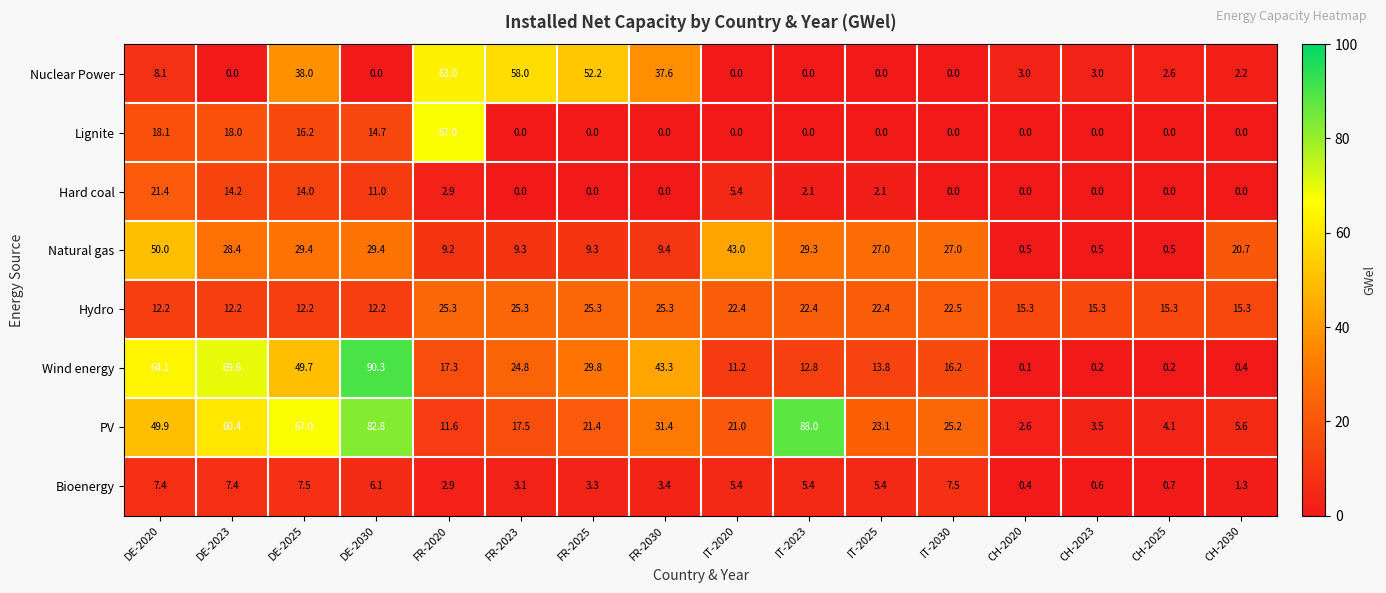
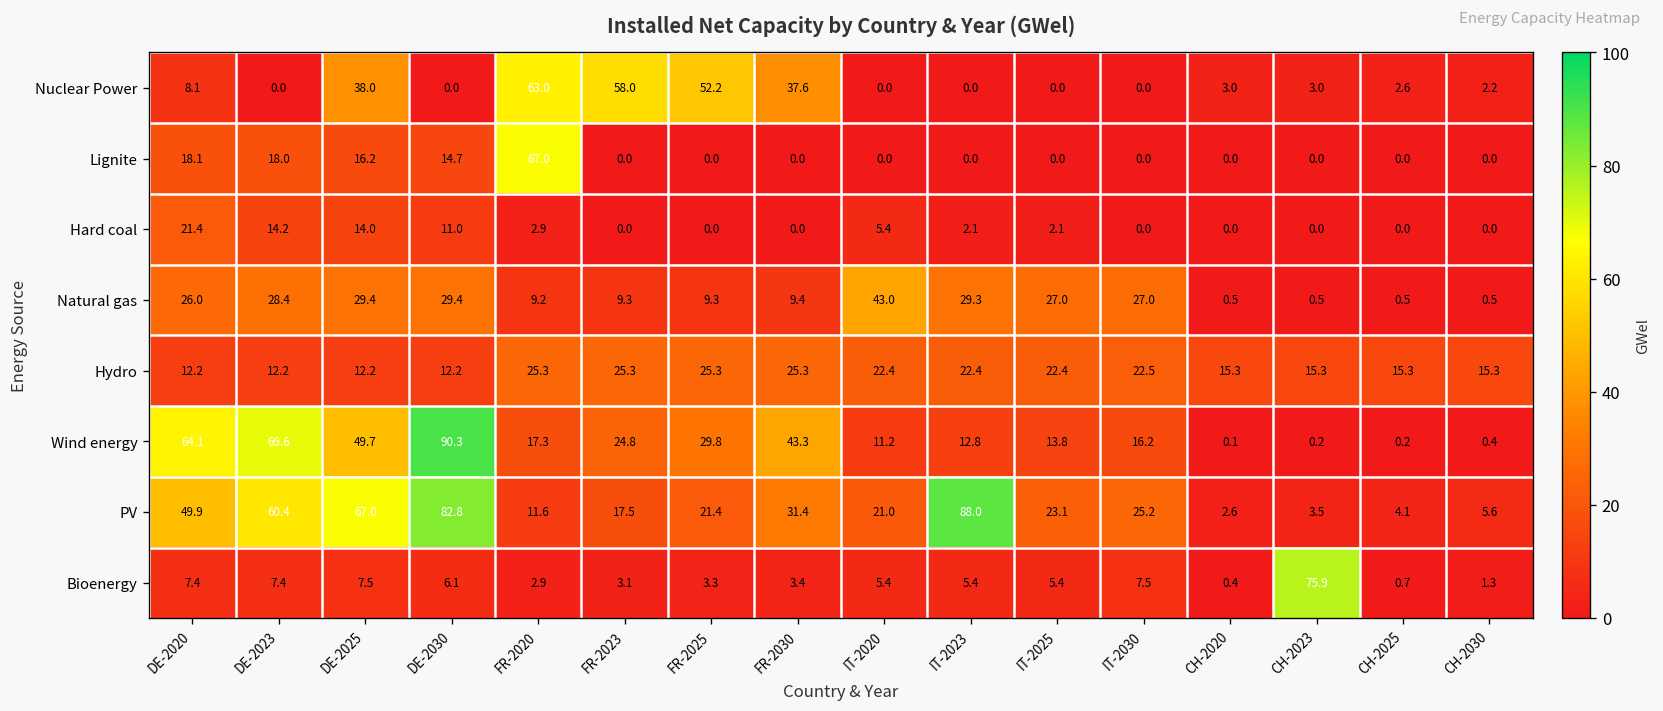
Natural gas, DE-2020: 50.0 -> 26.0
Natural gas, CH-2030: 20.7 -> 0.5
Bioenergy, CH-2023: 0.6 -> 75.9
